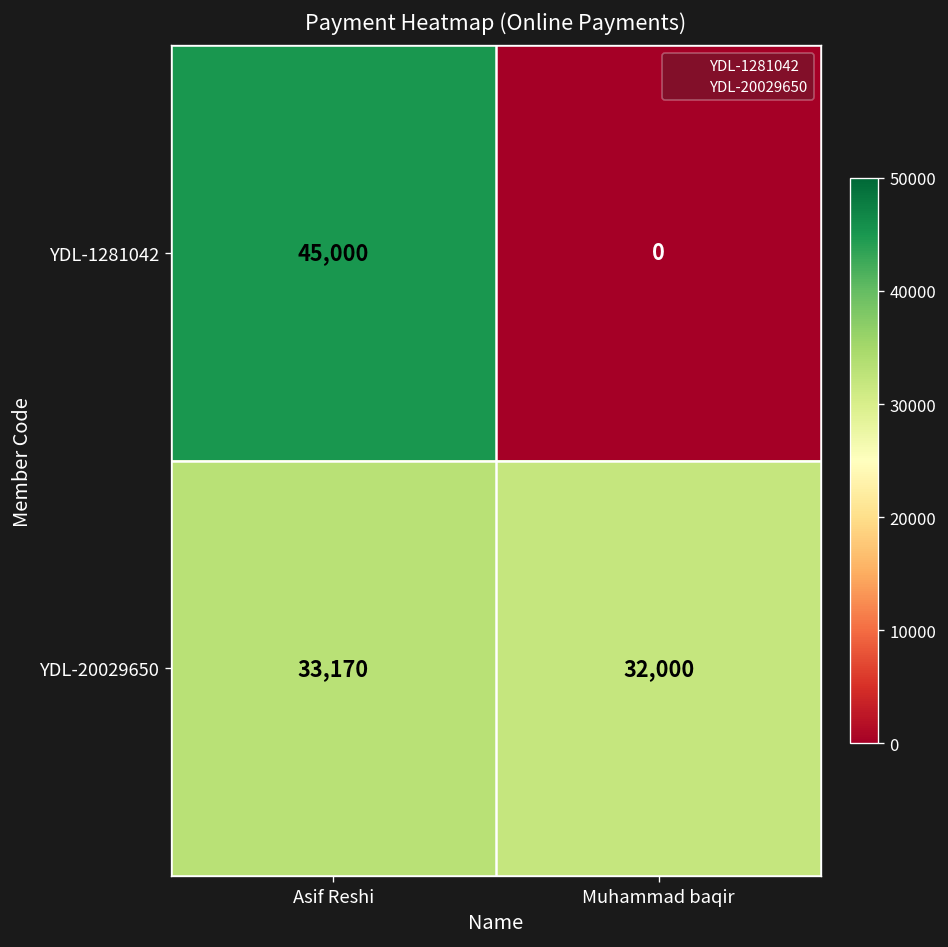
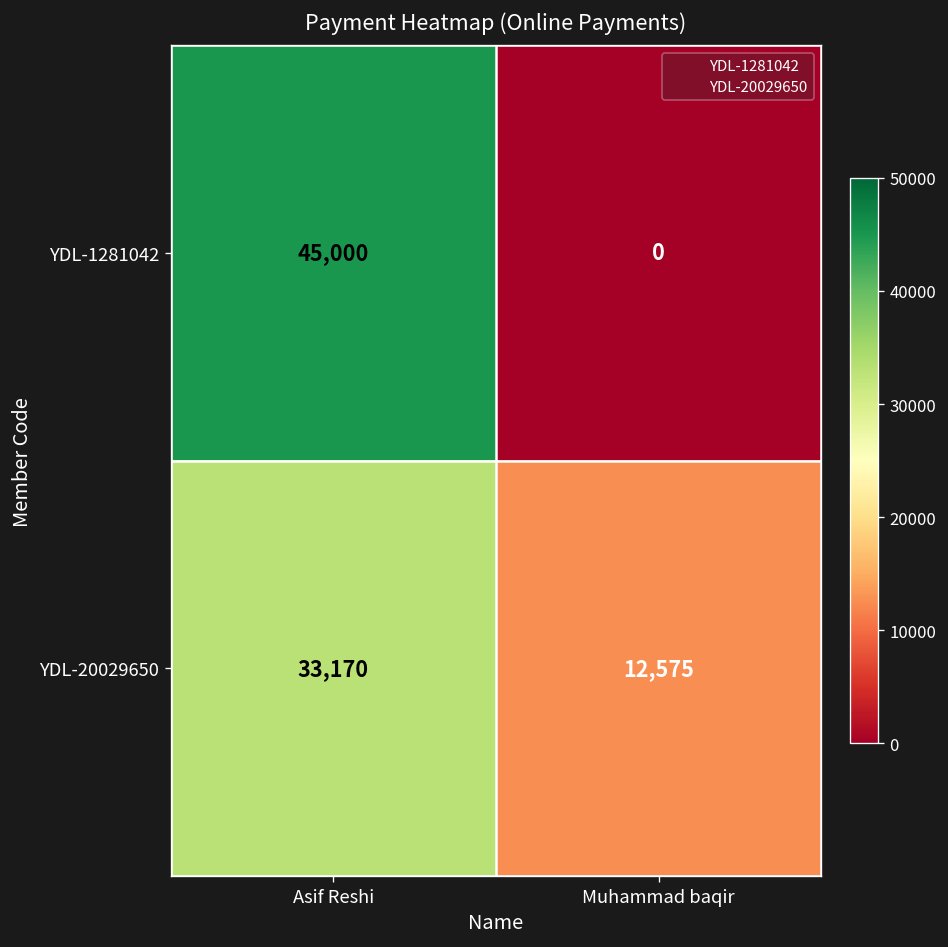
YDL-20029650, Muhammad baqir: 32,000 -> 12,575
